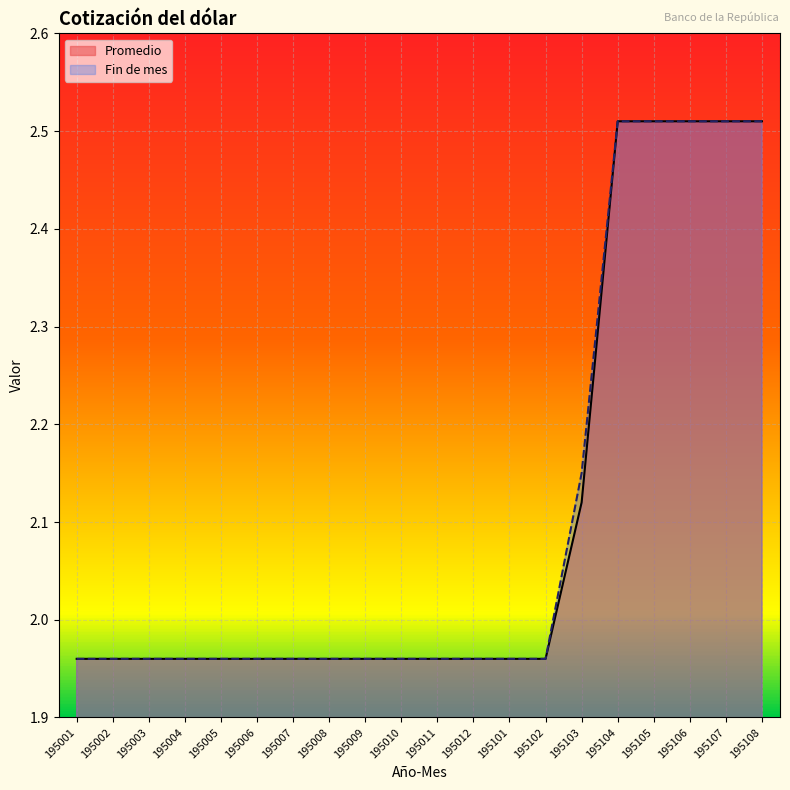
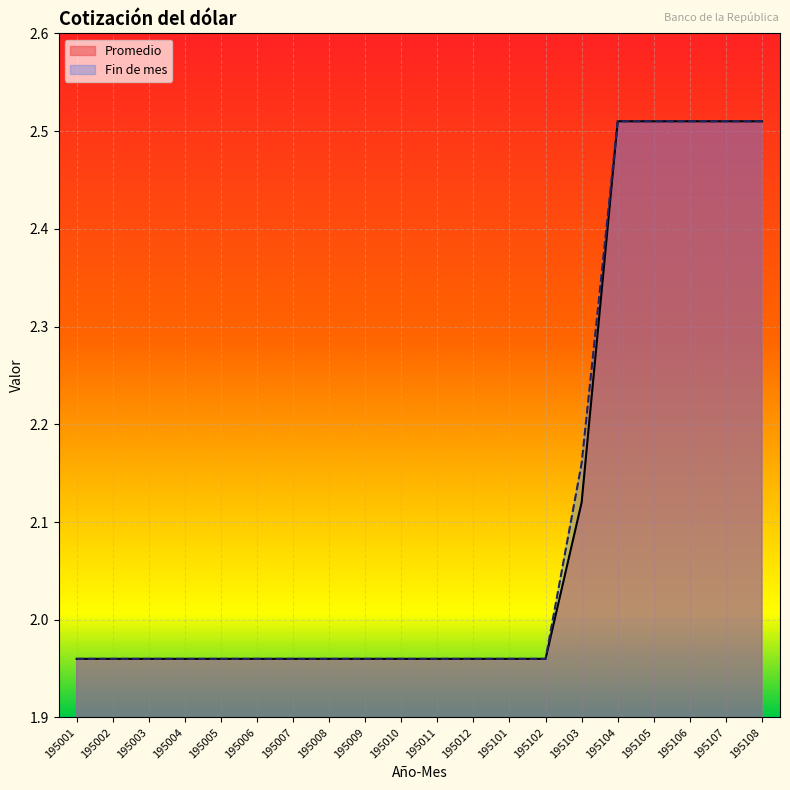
Fin de mes, 195103: 2.15 -> 2.16
